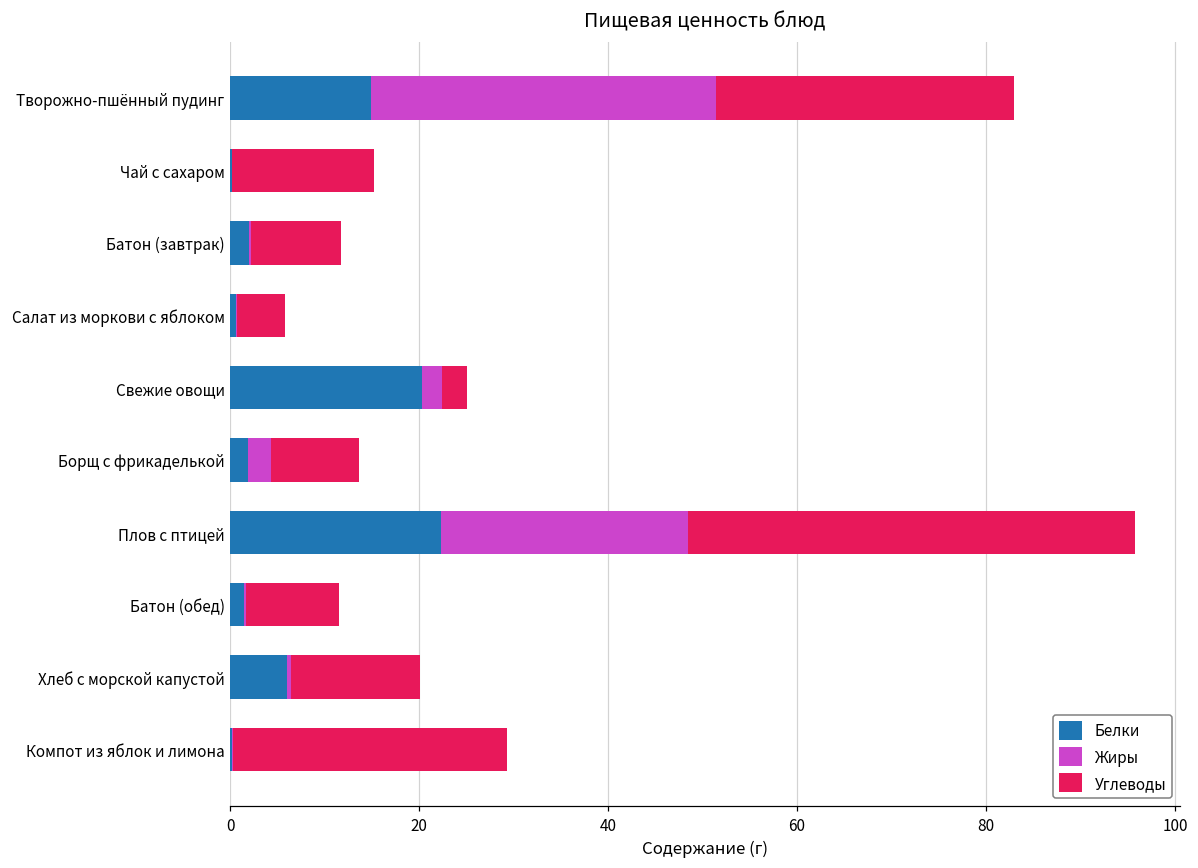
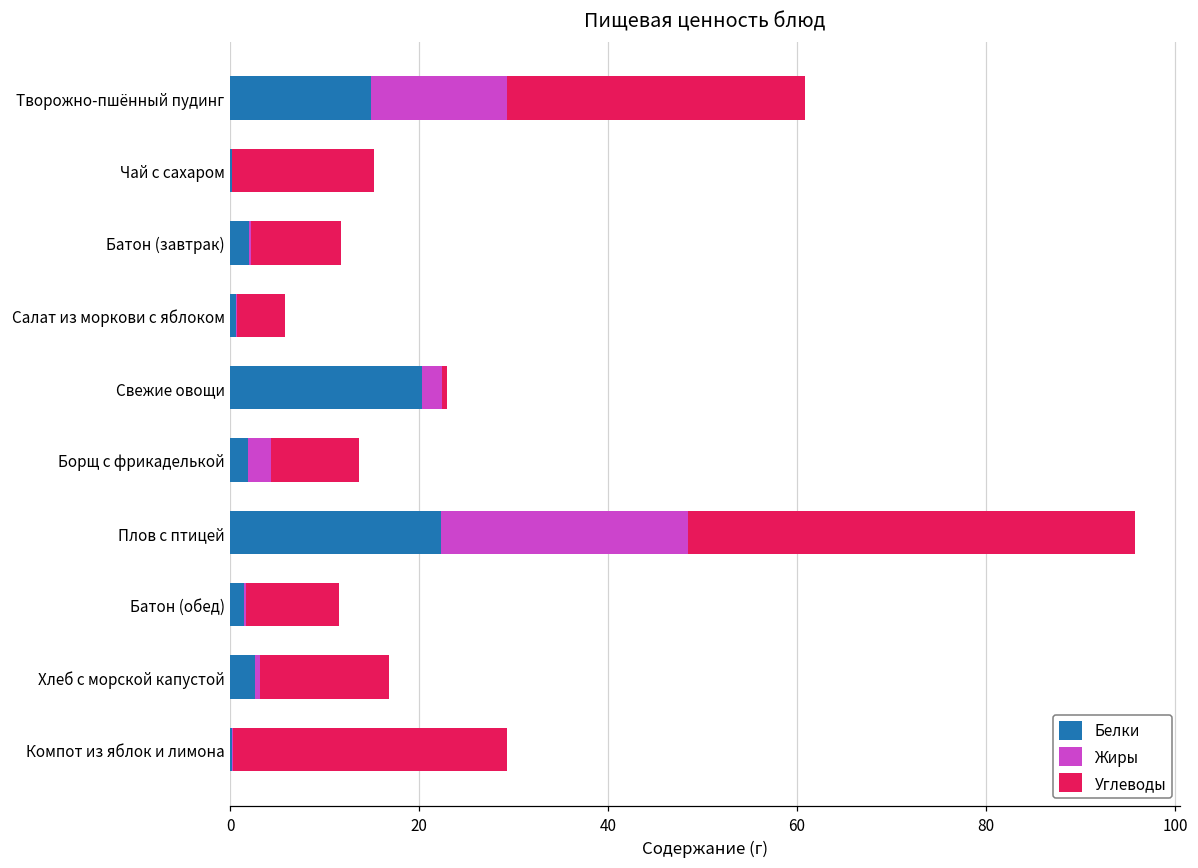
Жиры, Творожно-пшённый пудинг: 37 -> 14
Углеводы, Свежие овощи: 3 -> 1
Белки, Хлеб с морской капустой: 6 -> 3
